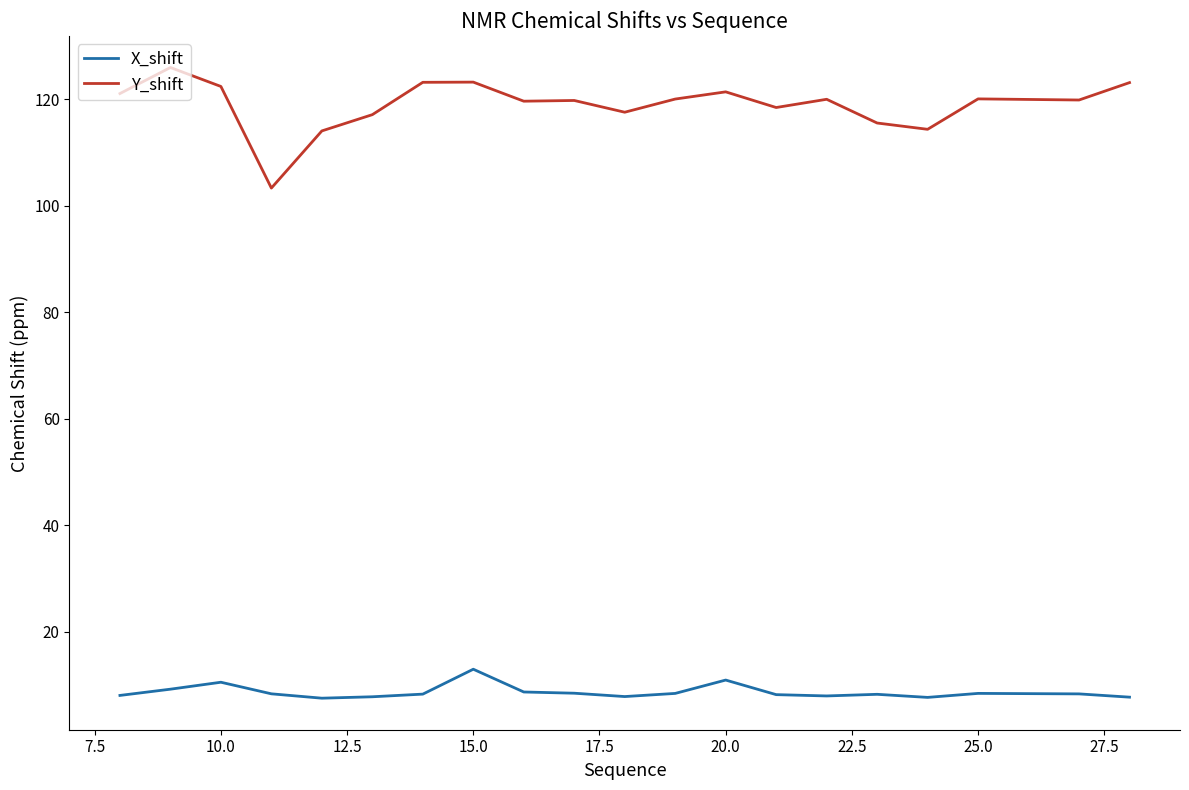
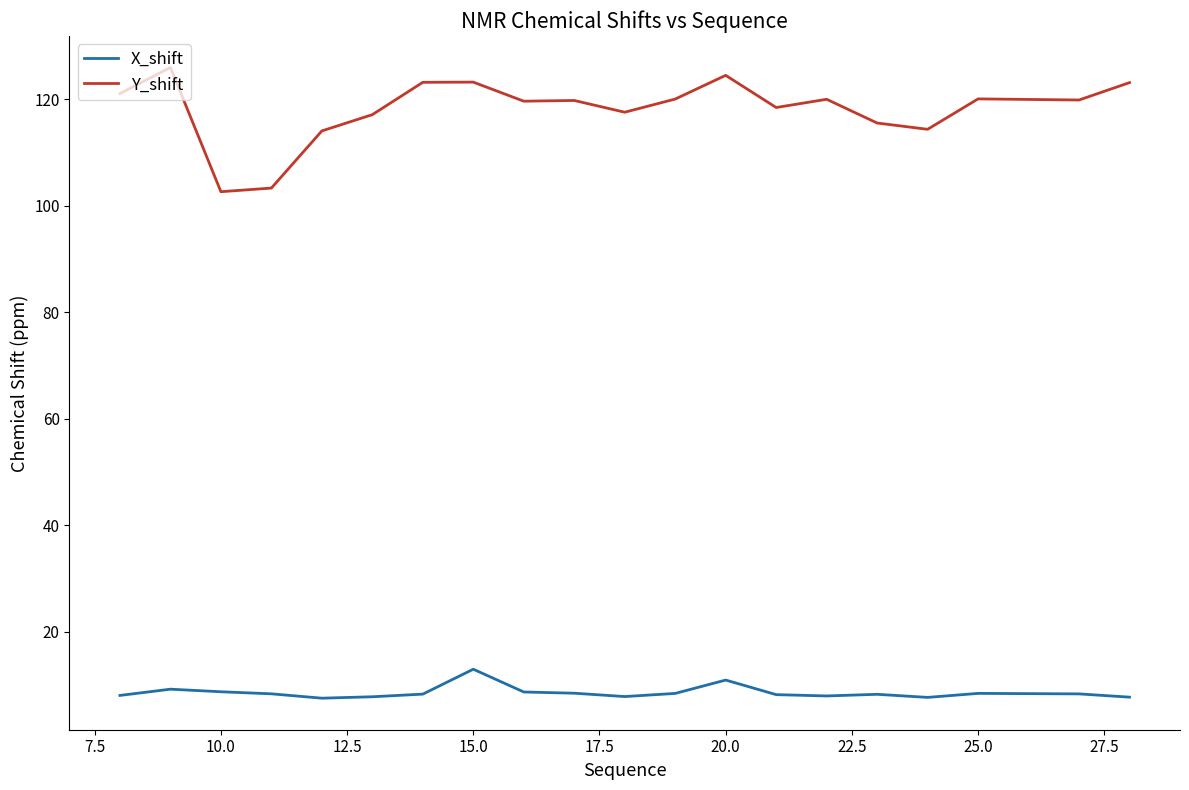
X_shift, 10.0: 10 -> 9
Y_shift, 10.0: 122 -> 103
Y_shift, 20.0: 121 -> 125
